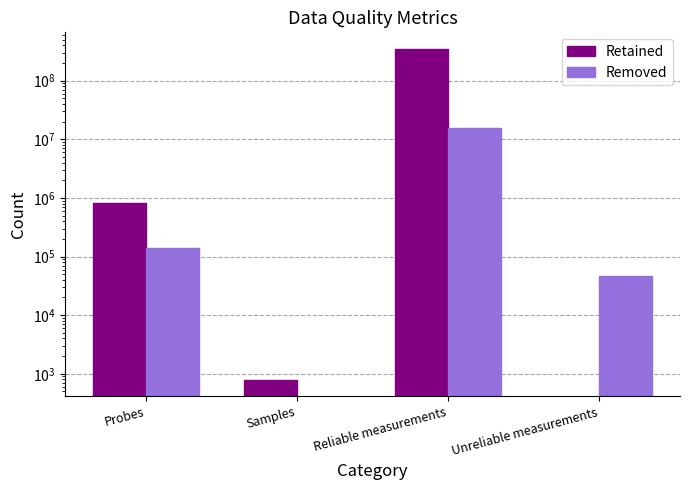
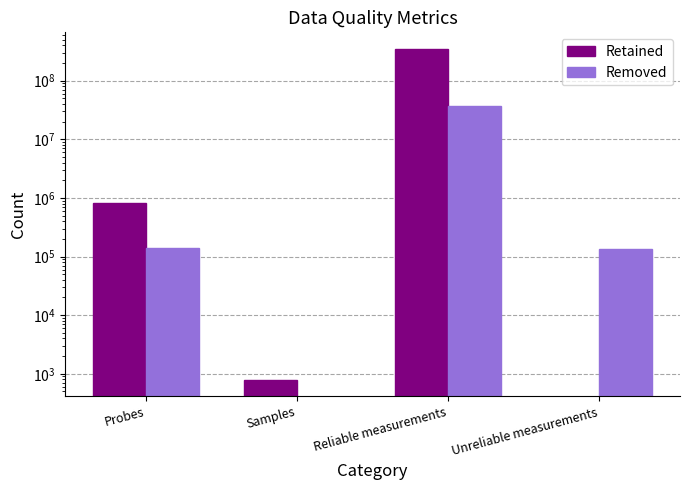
Removed, Reliable measurements: 16000000 -> 40000000
Removed, Unreliable measurements: 50000 -> 130000
